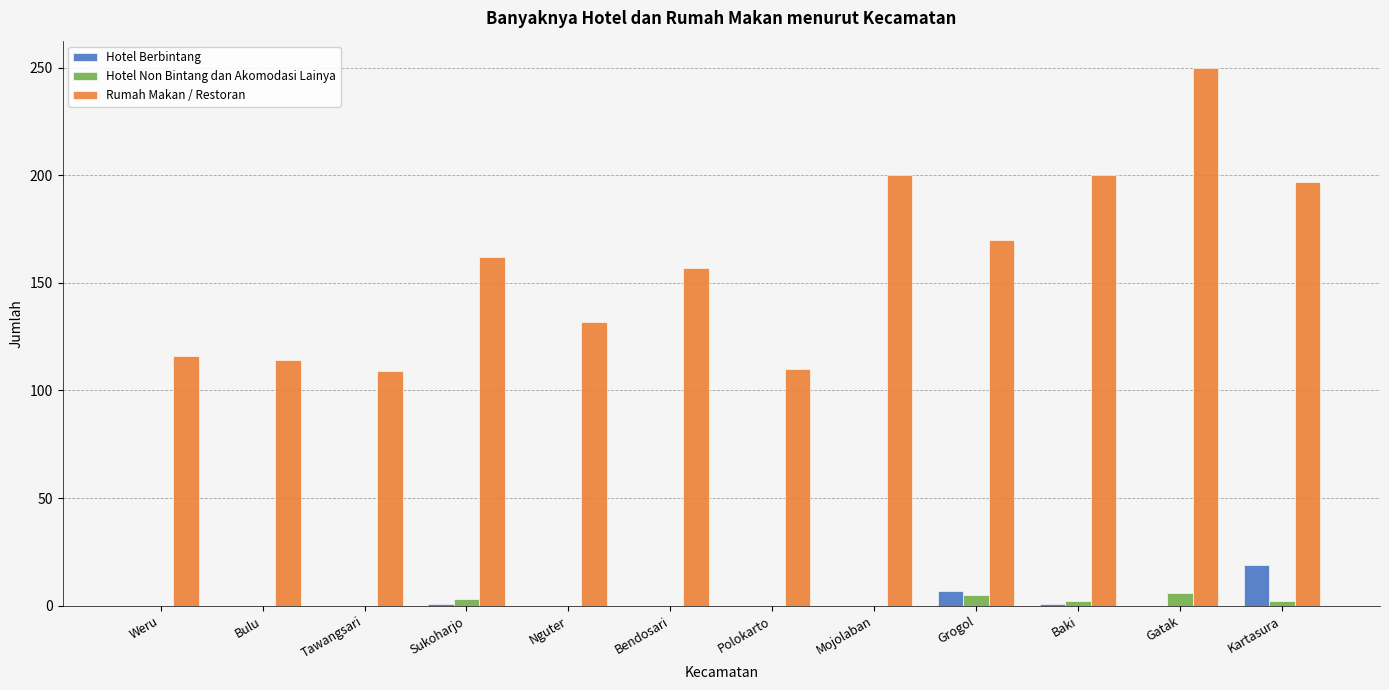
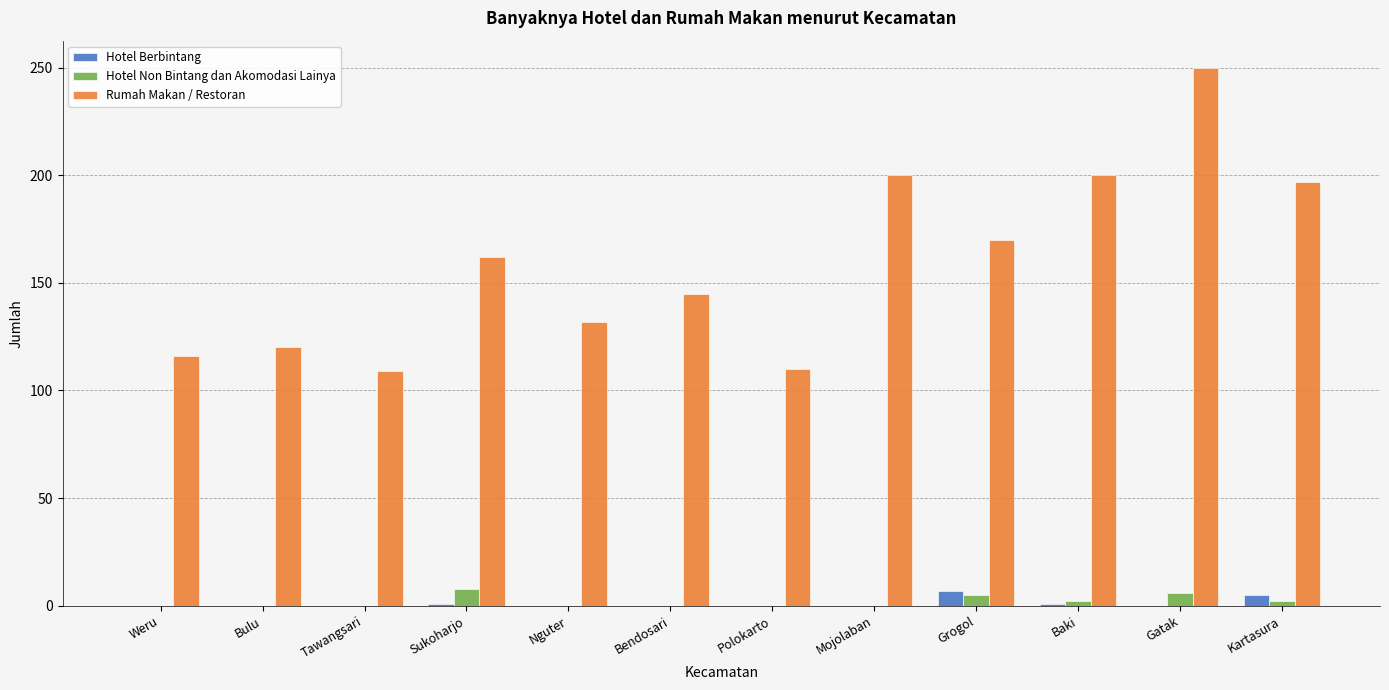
Rumah Makan / Restoran, Bulu: 114 -> 120
Hotel Non Bintang dan Akomodasi Lainya, Sukoharjo: 3 -> 8
Rumah Makan / Restoran, Bendosari: 157 -> 145
Hotel Berbintang, Kartasura: 19 -> 5
